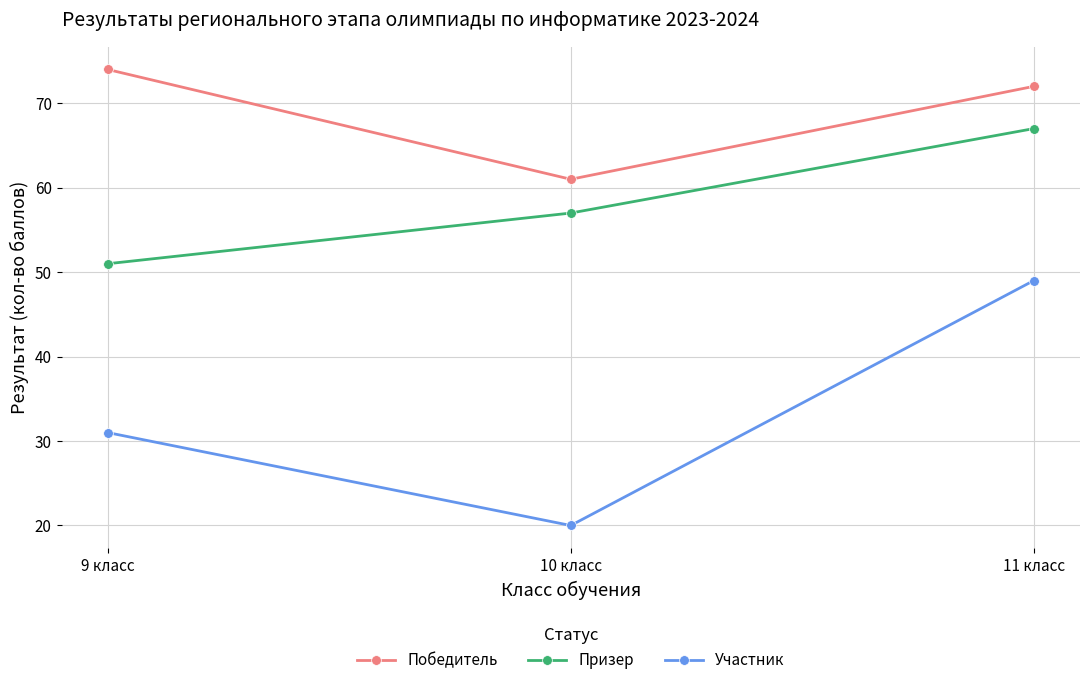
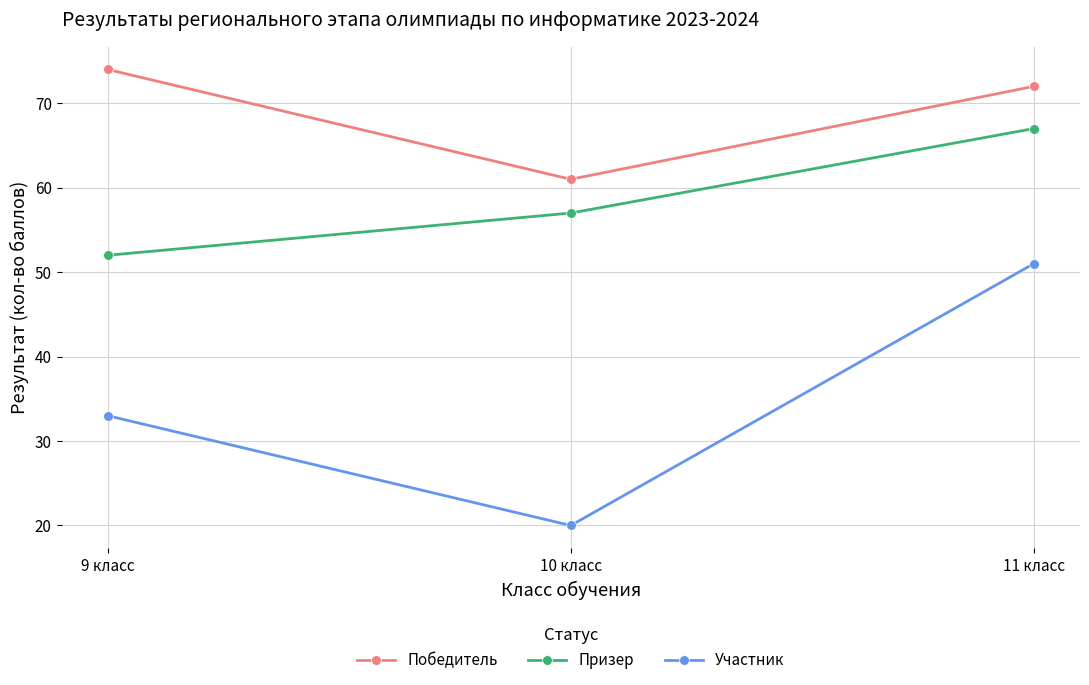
Призер, 9 класс: 51 -> 52
Участник, 9 класс: 31 -> 33
Участник, 11 класс: 49 -> 51
